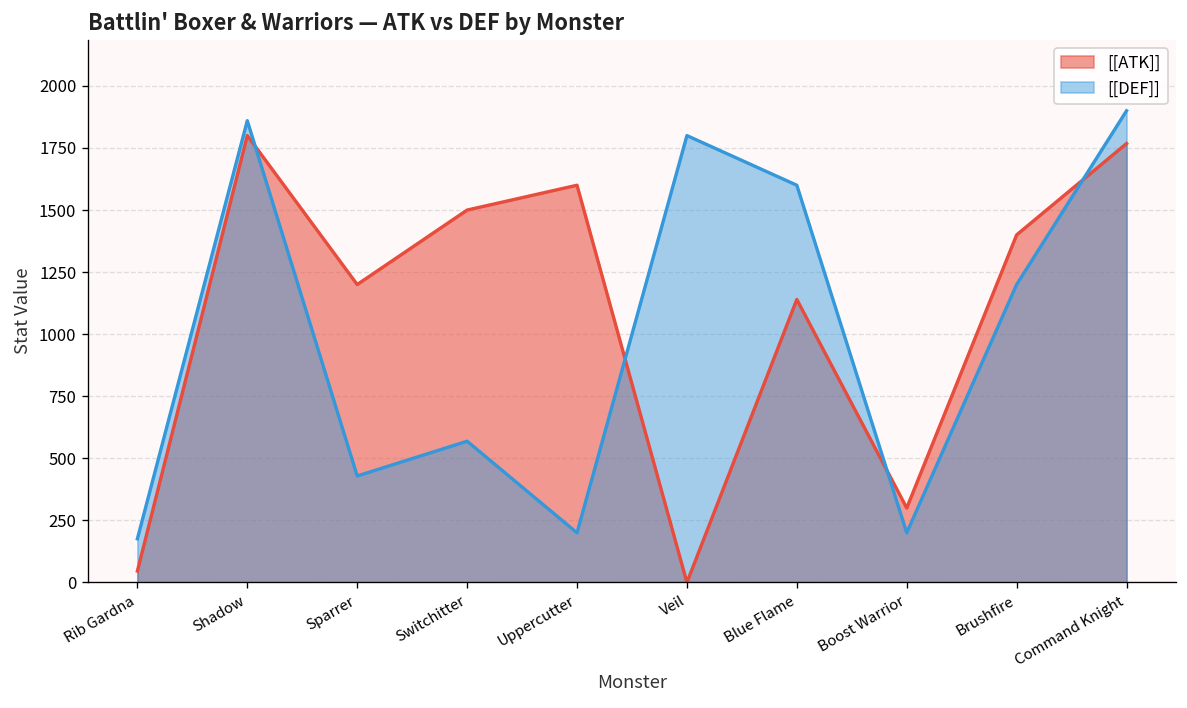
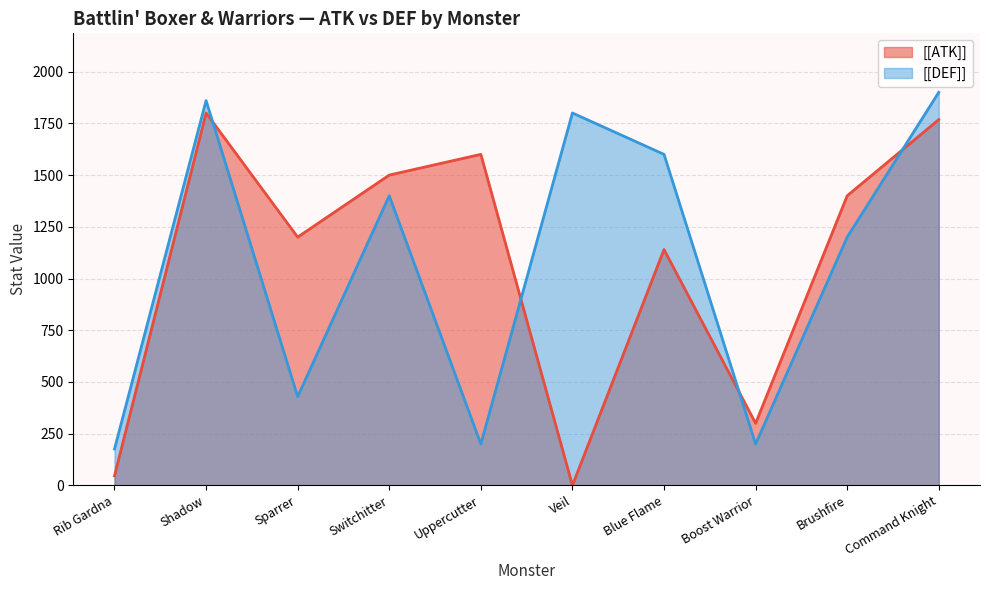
[[DEF]], Switchitter: 570 -> 1400
